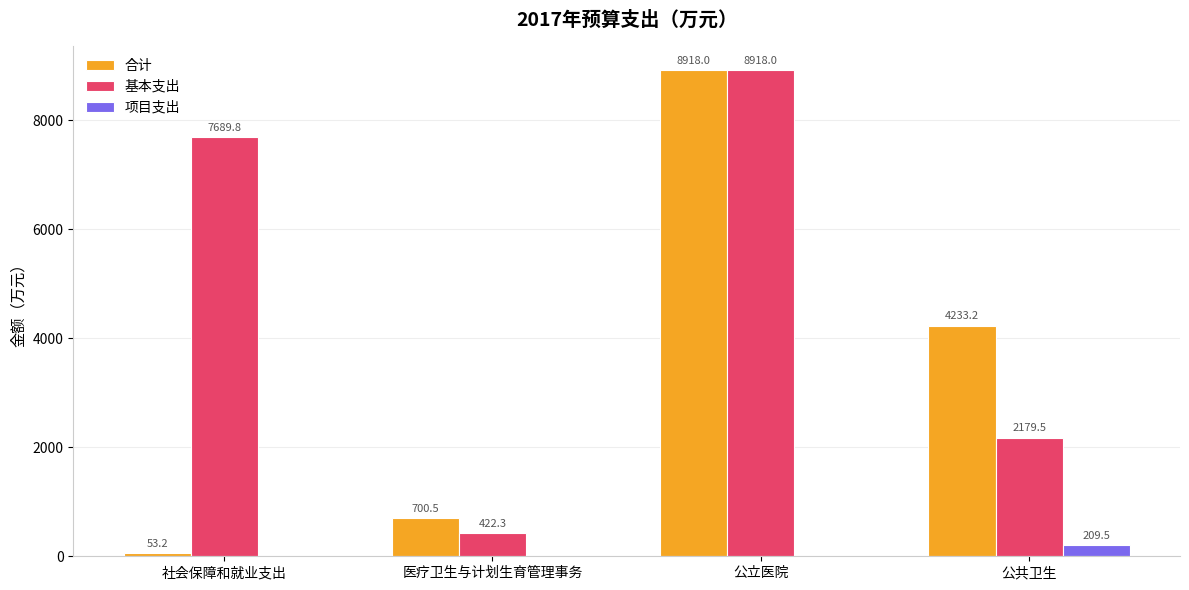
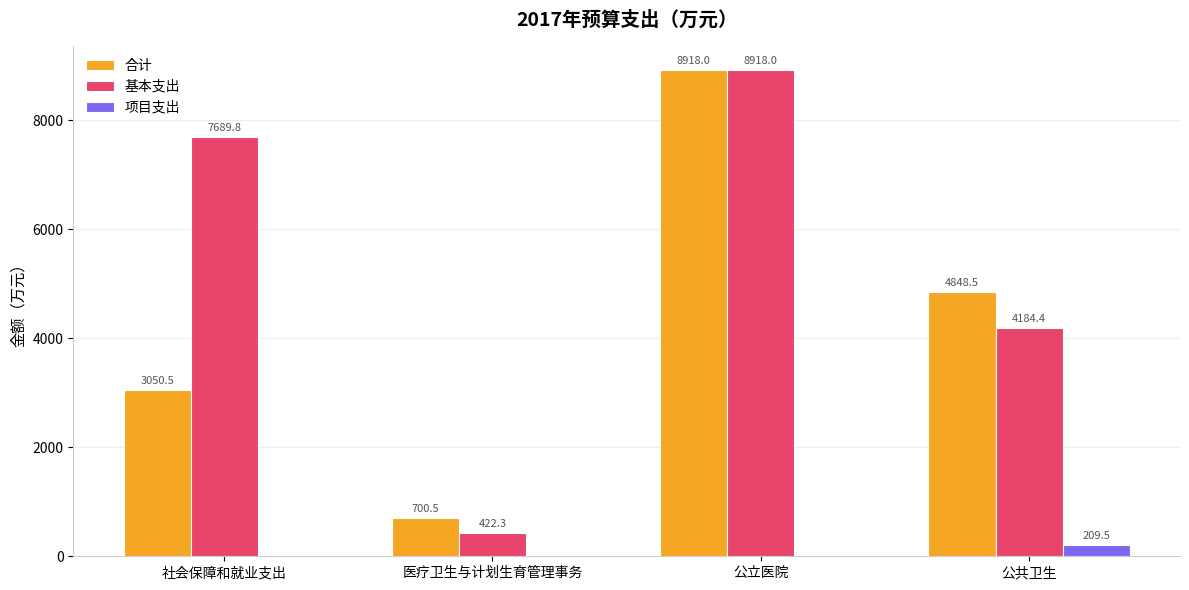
合计, 社会保障和就业支出: 53.2 -> 3050.5
合计, 公共卫生: 4233.2 -> 4848.5
基本支出, 公共卫生: 2179.5 -> 4184.4
